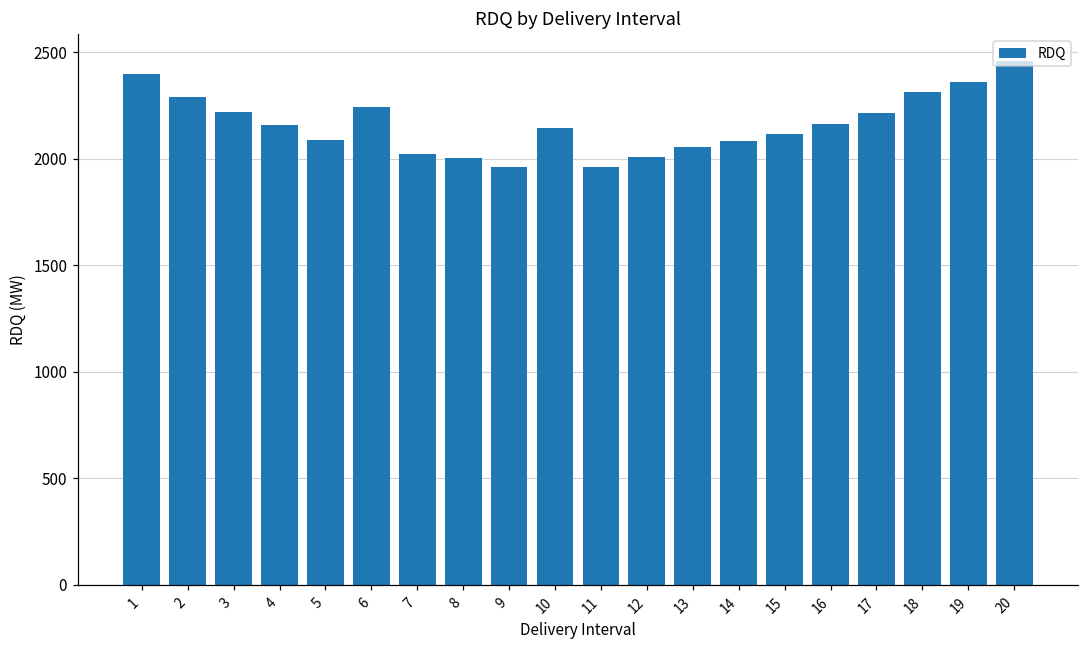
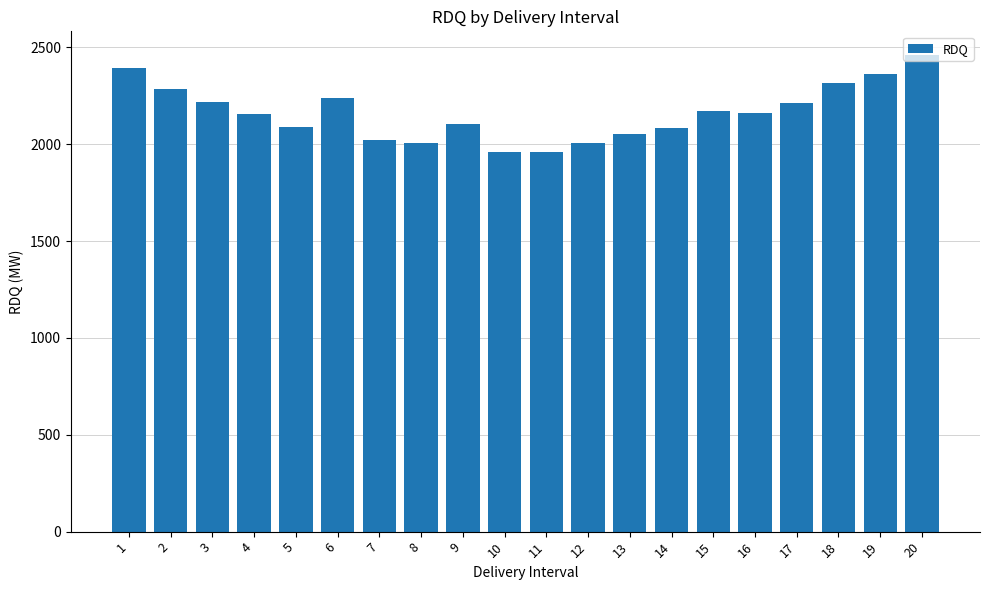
9: 1960 -> 2110
10: 2150 -> 1960
15: 2120 -> 2170
